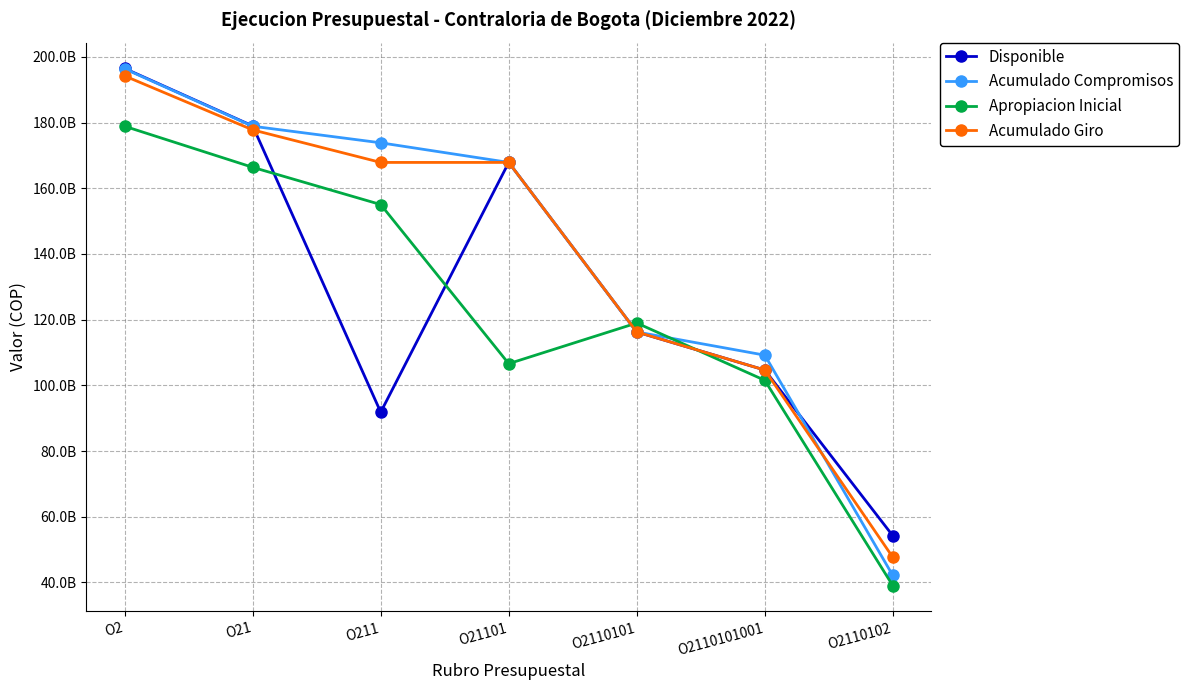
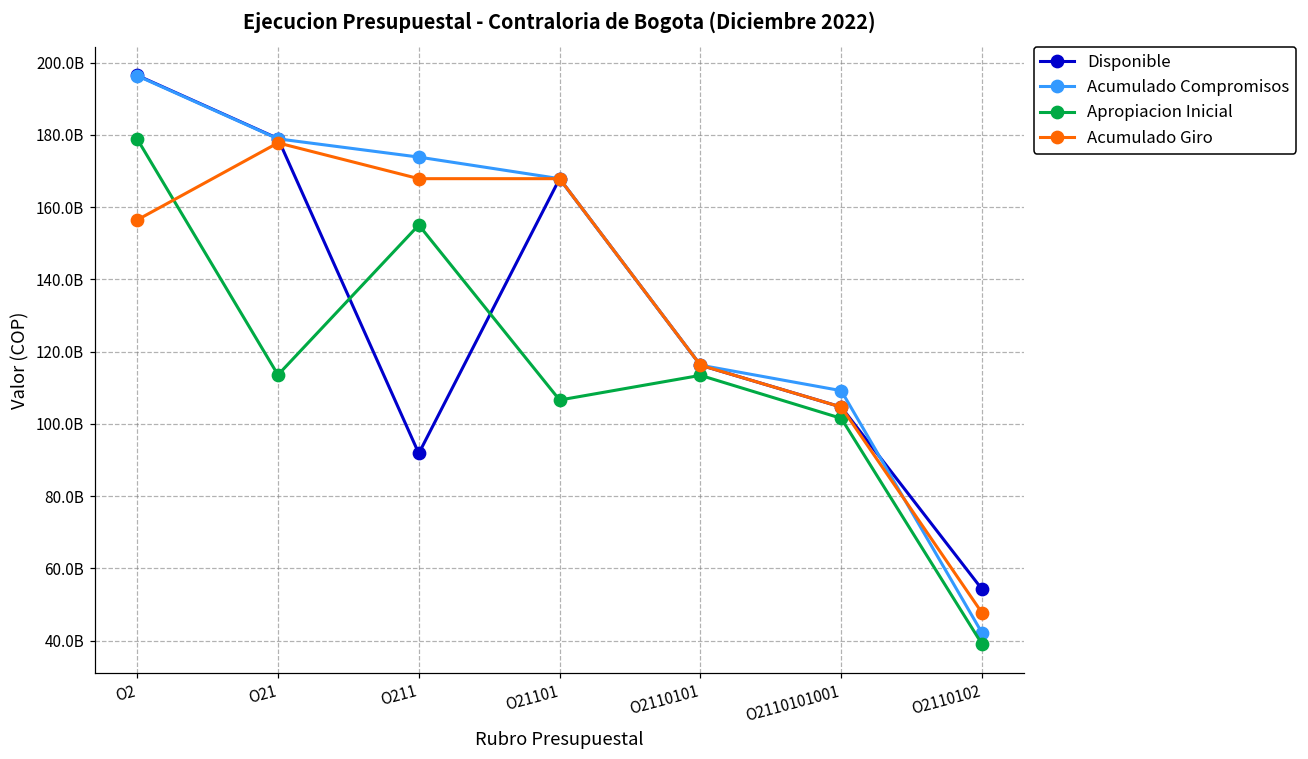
Acumulado Giro, O2: 194000000000 -> 156000000000
Apropiacion Inicial, O21: 166000000000 -> 114000000000
Apropiacion Inicial, O2110101: 119000000000 -> 113000000000
